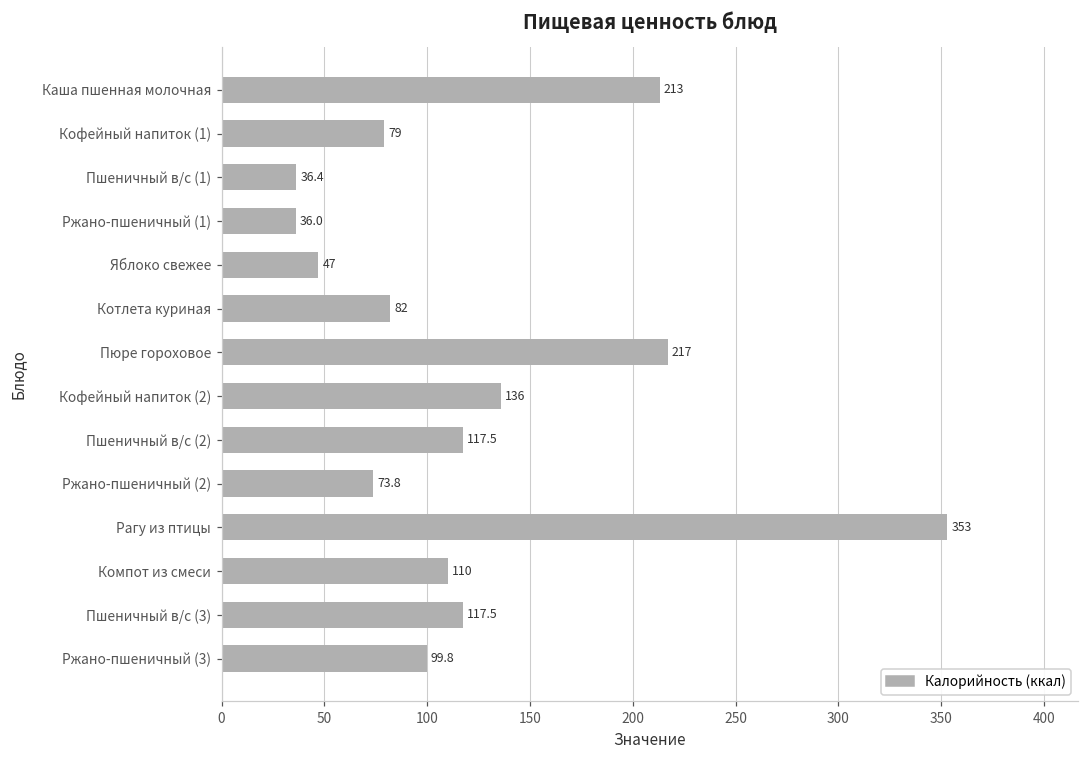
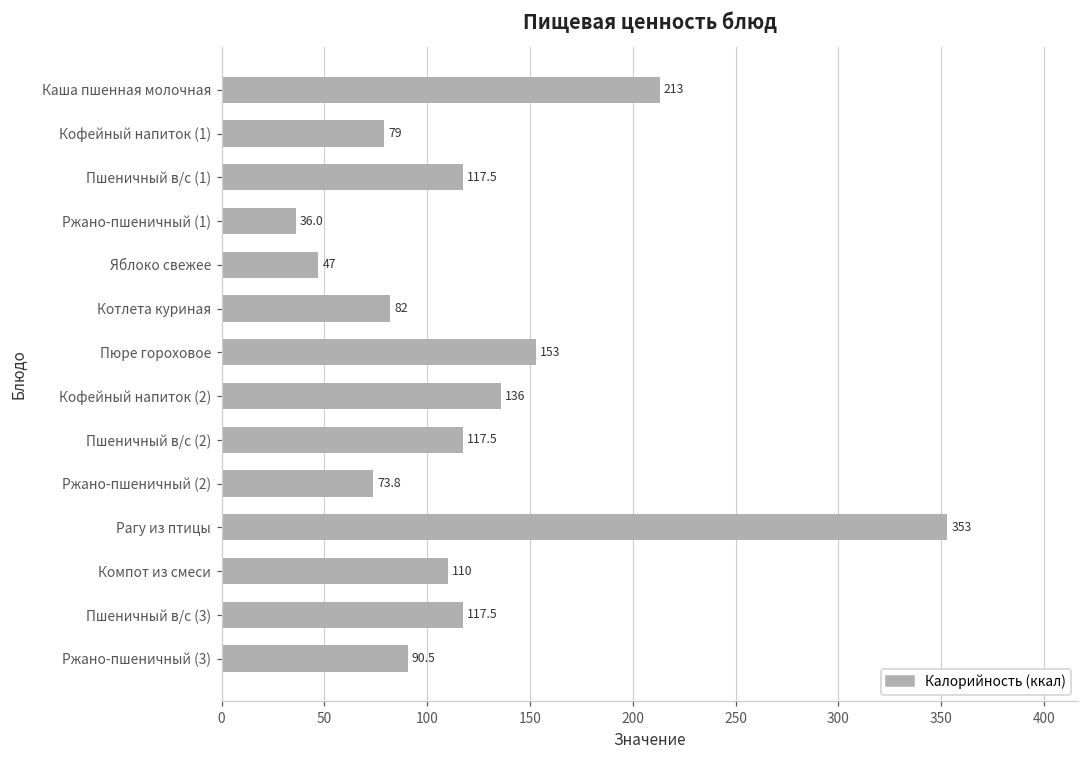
Пшеничный в/с (1): 36.4 -> 117.5
Пюре гороховое: 217 -> 153
Ржано-пшеничный (3): 99.8 -> 90.5
